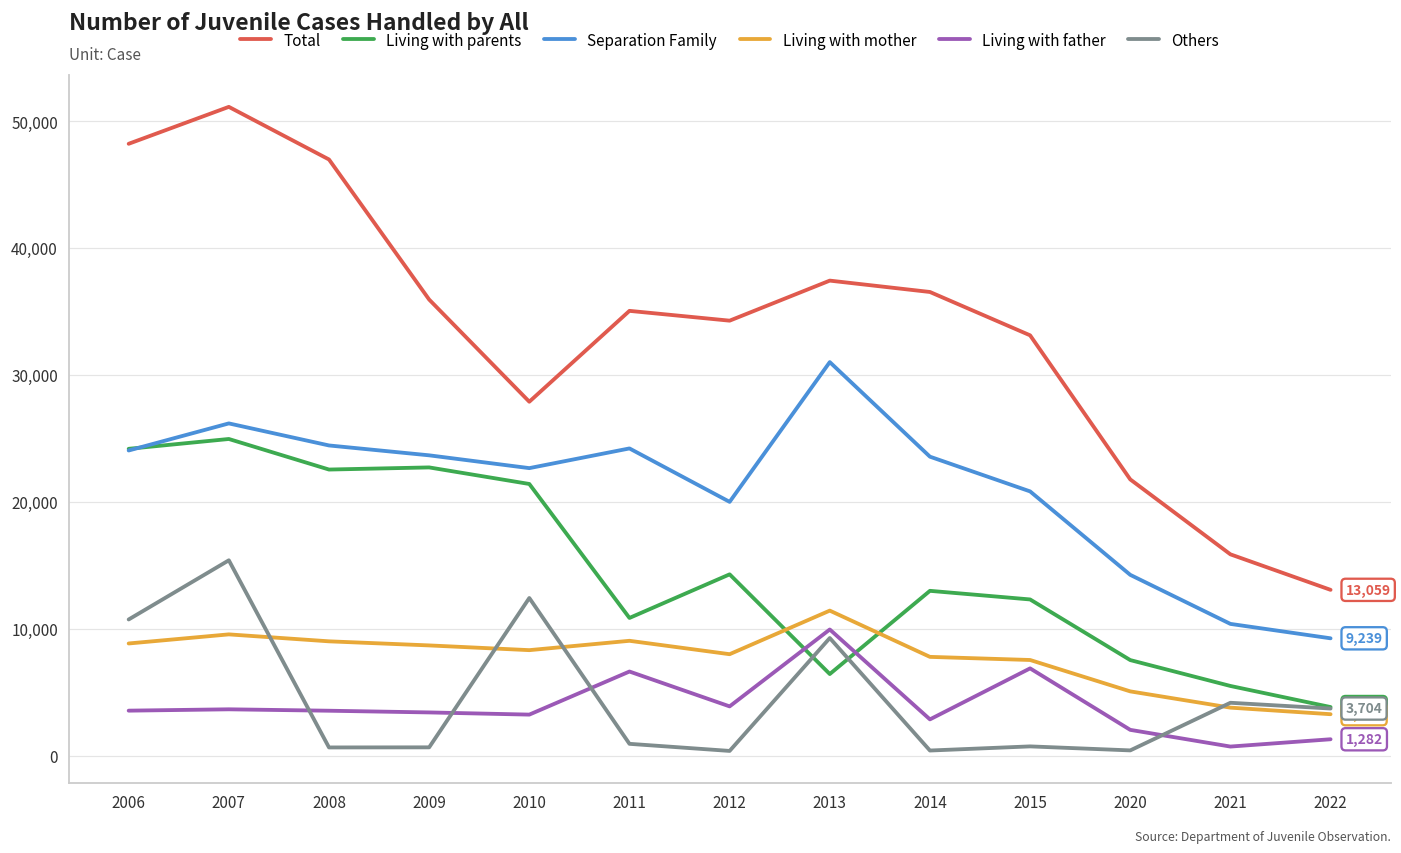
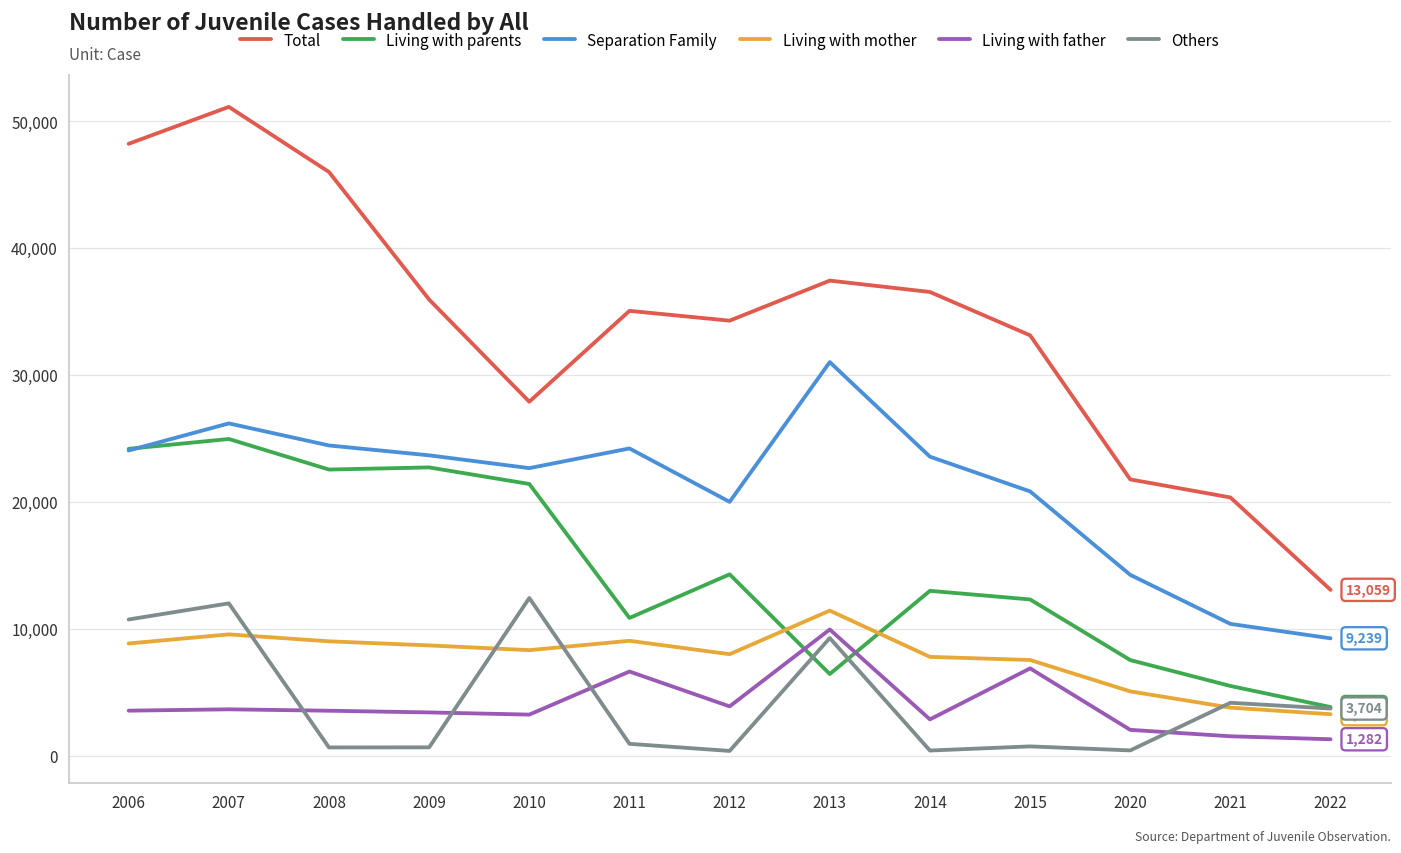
Others, 2007: 15,400 -> 12,000
Total, 2008: 47,000 -> 46,000
Total, 2021: 15,900 -> 20,300
Living with father, 2021: 700 -> 1,500
